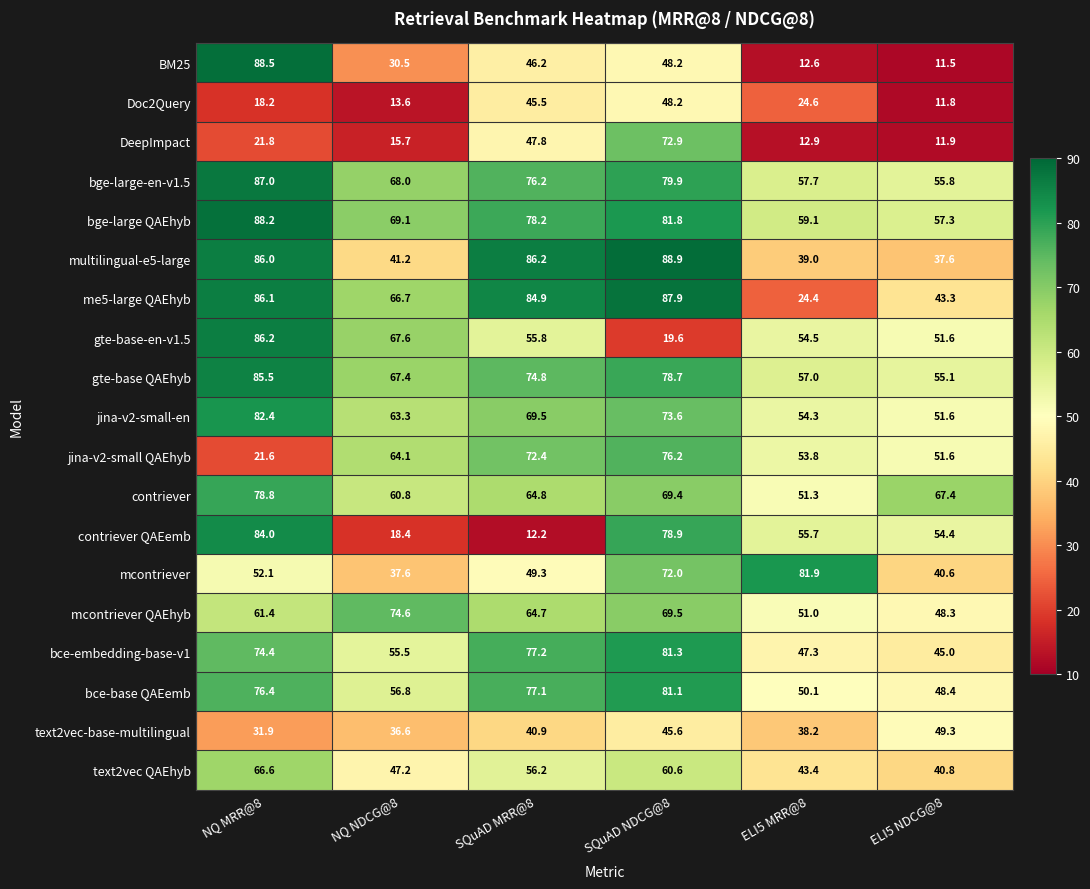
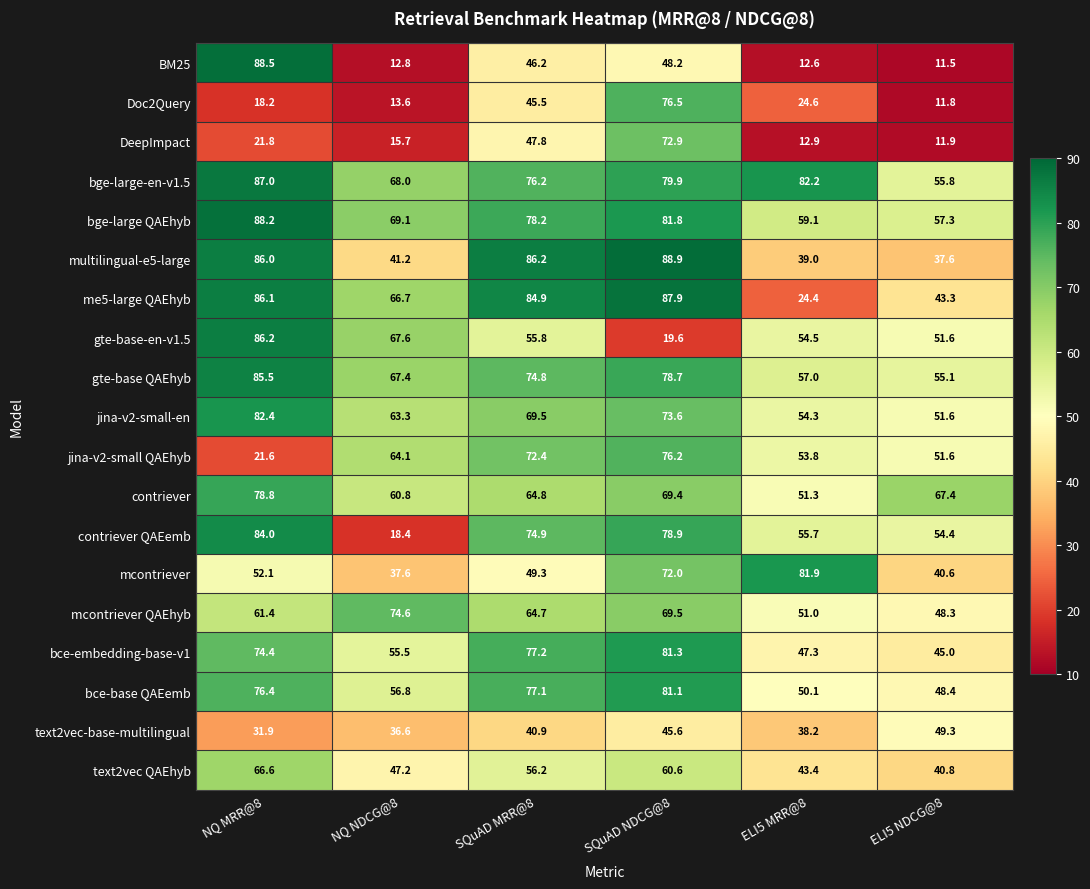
BM25, NQ NDCG@8: 30.5 -> 12.8
Doc2Query, SQuAD NDCG@8: 48.2 -> 76.5
bge-large-en-v1.5, ELI5 MRR@8: 57.7 -> 82.2
contriever QAEemb, SQuAD MRR@8: 12.2 -> 74.9
